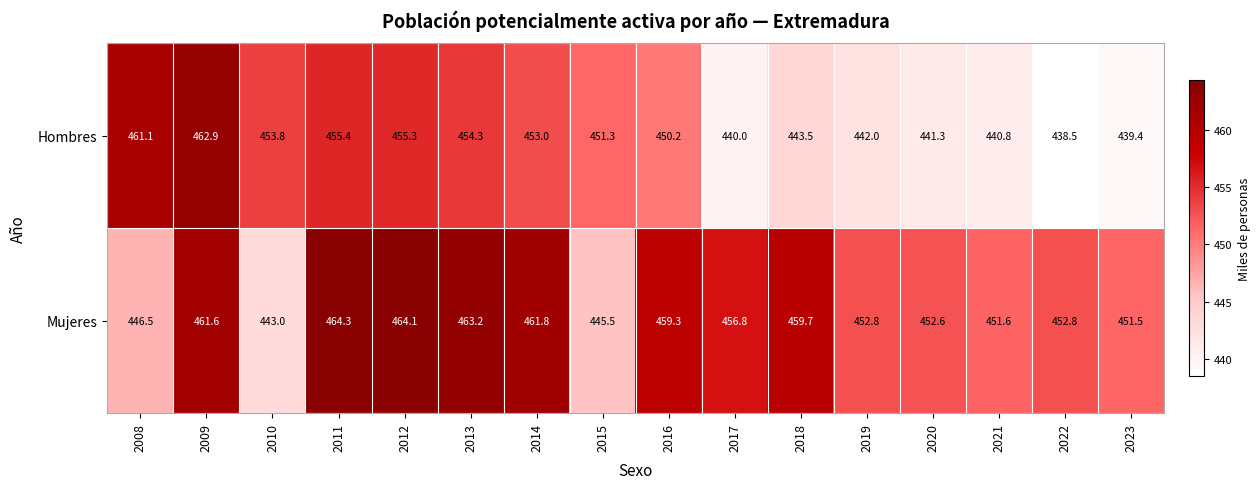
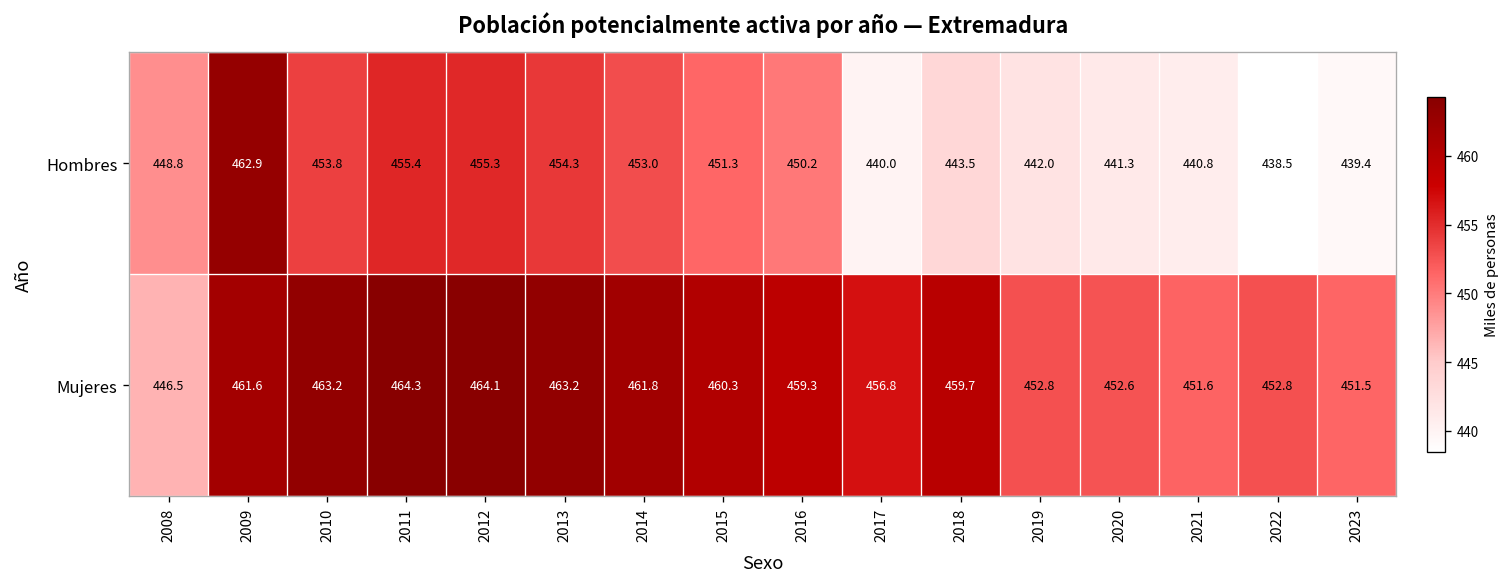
Hombres, 2008: 461.1 -> 448.8
Mujeres, 2010: 443.0 -> 463.2
Mujeres, 2015: 445.5 -> 460.3
